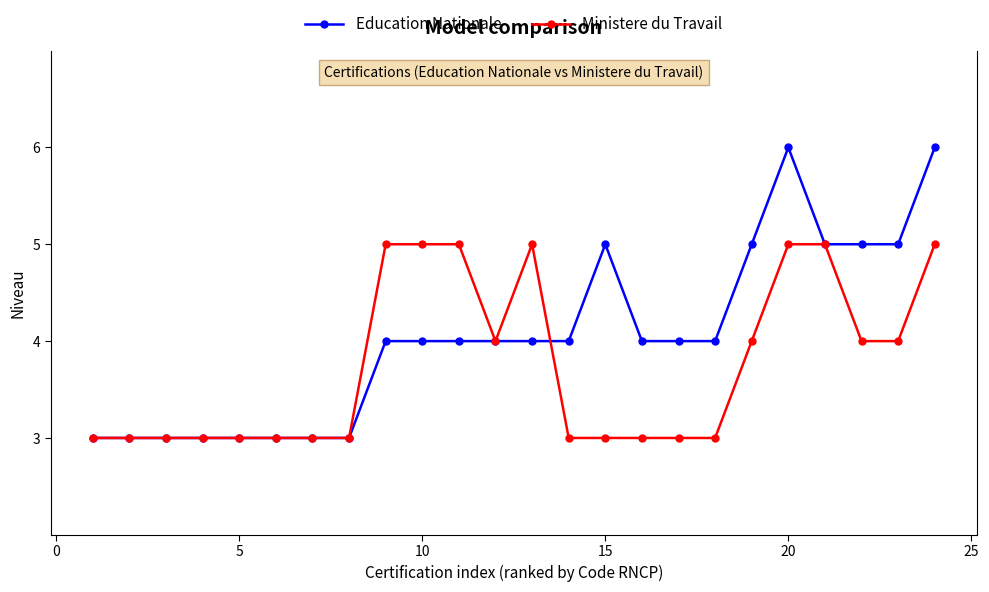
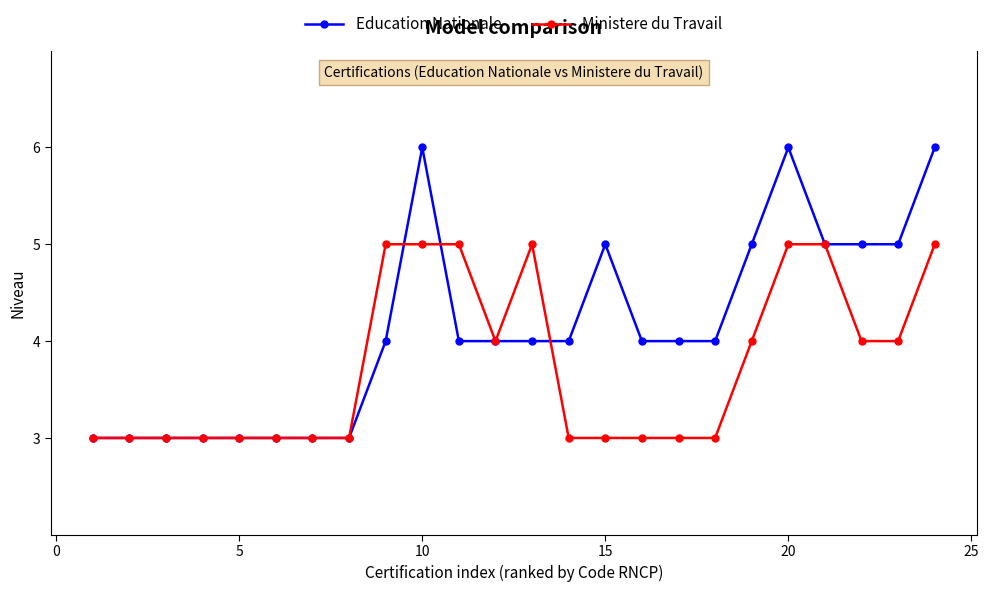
Education Nationale, 10: 4 -> 6
